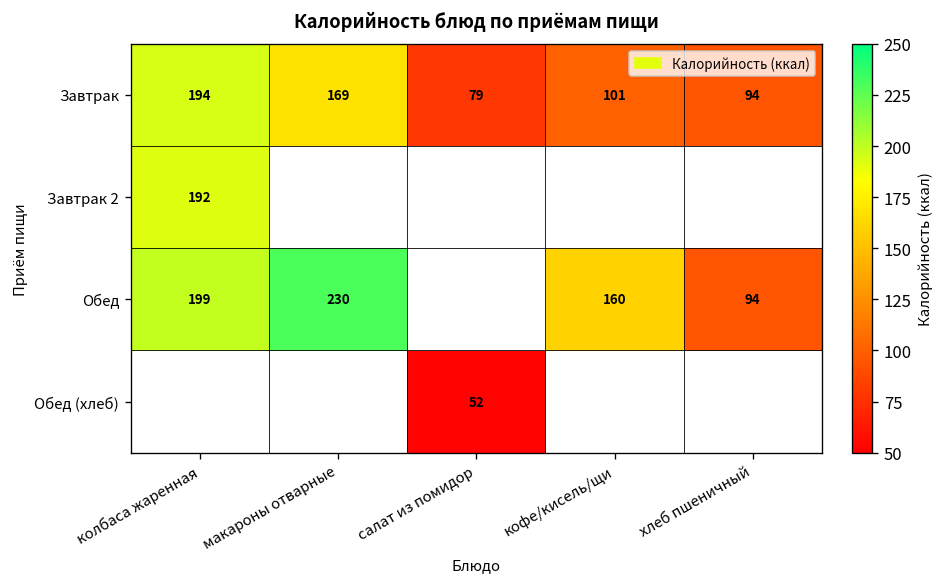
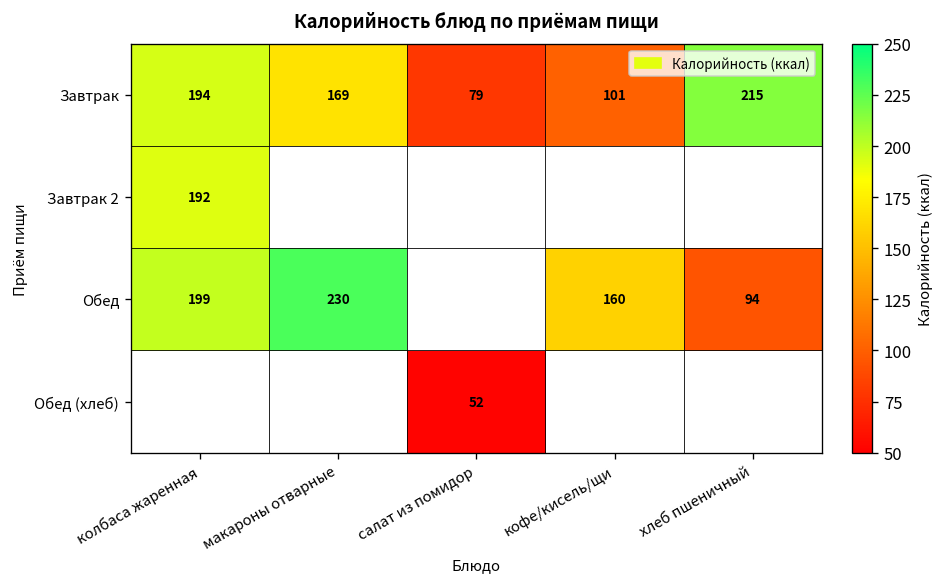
Завтрак, хлеб пшеничный: 94 -> 215
